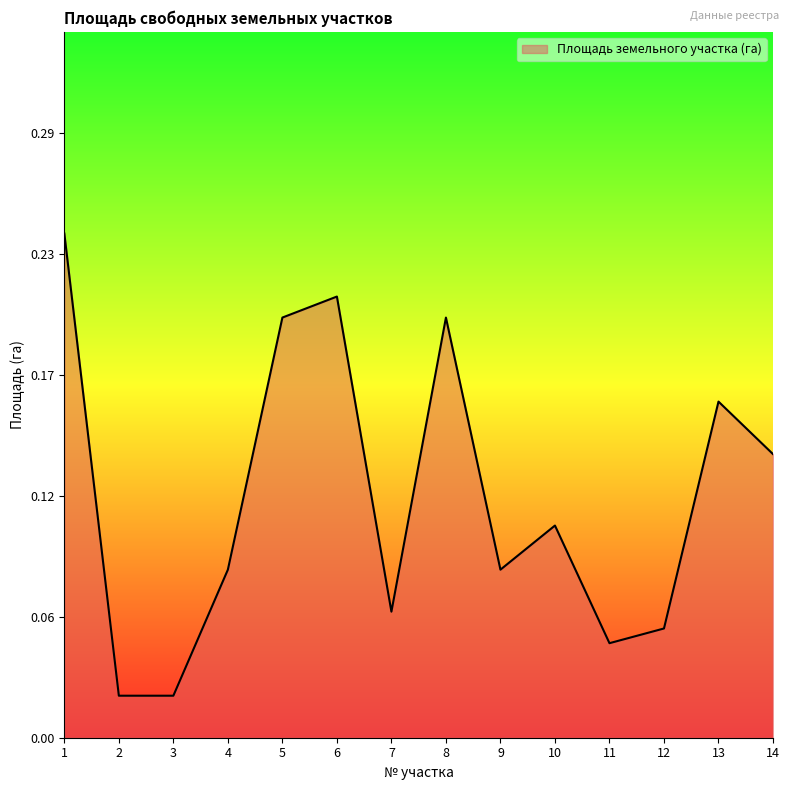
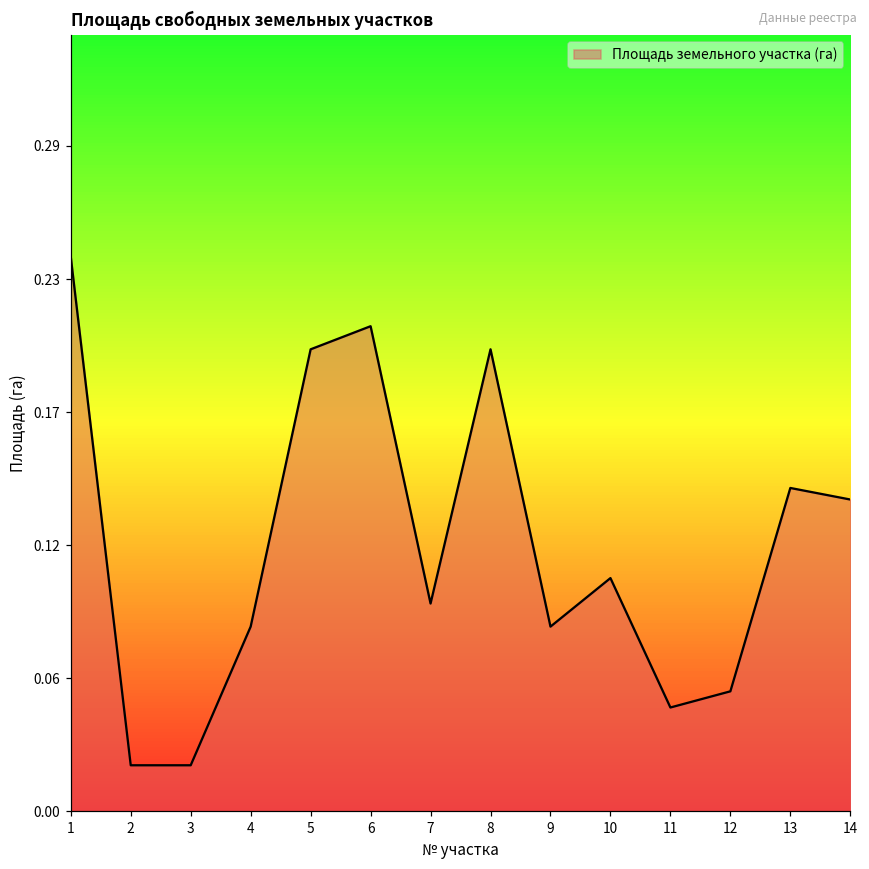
7: 0.06 -> 0.09
13: 0.16 -> 0.14
